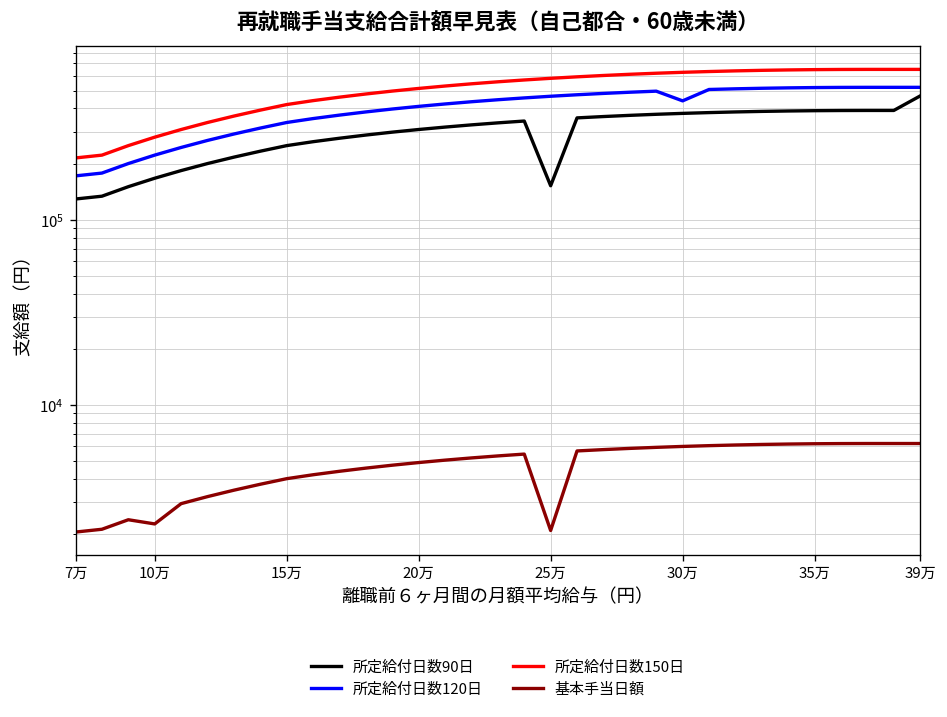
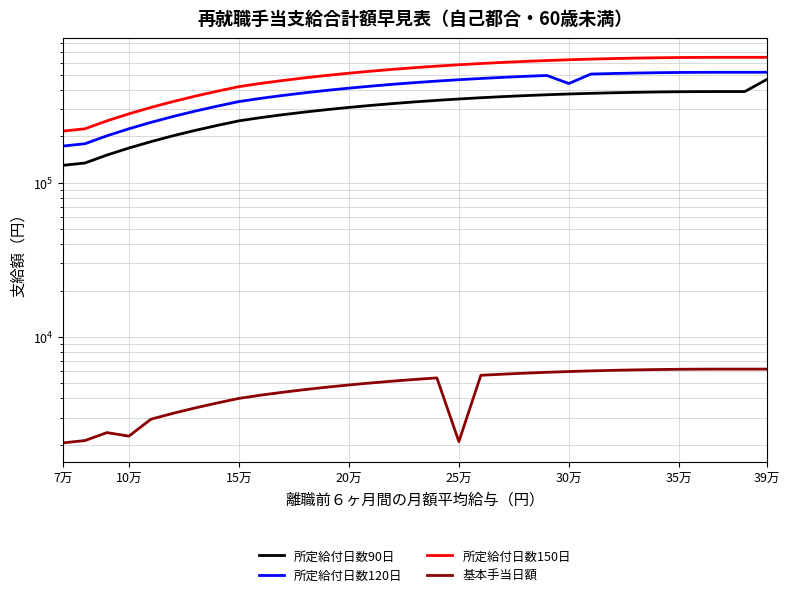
所定給付日数90日, 25万: 150000 -> 350000
